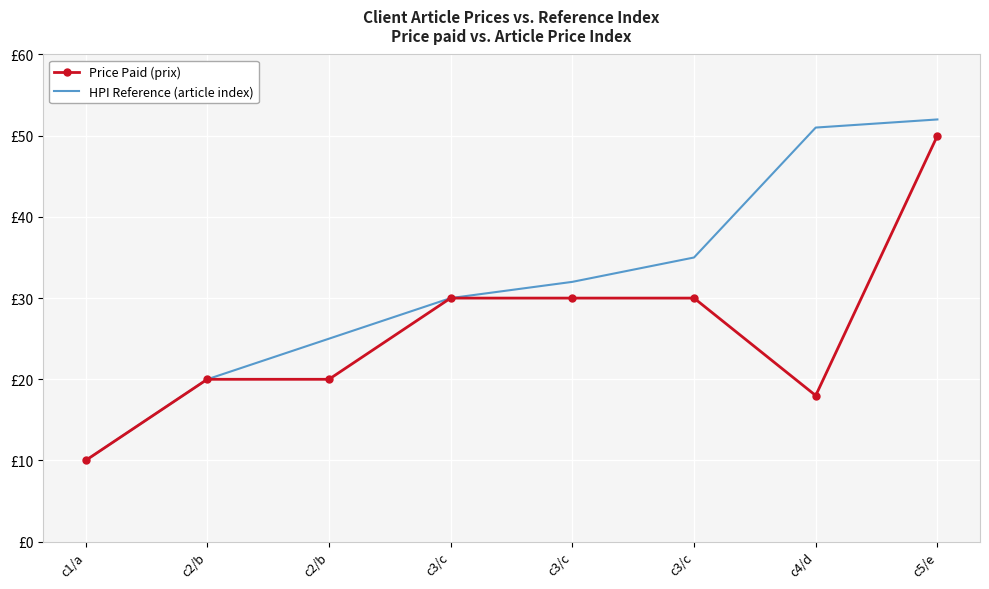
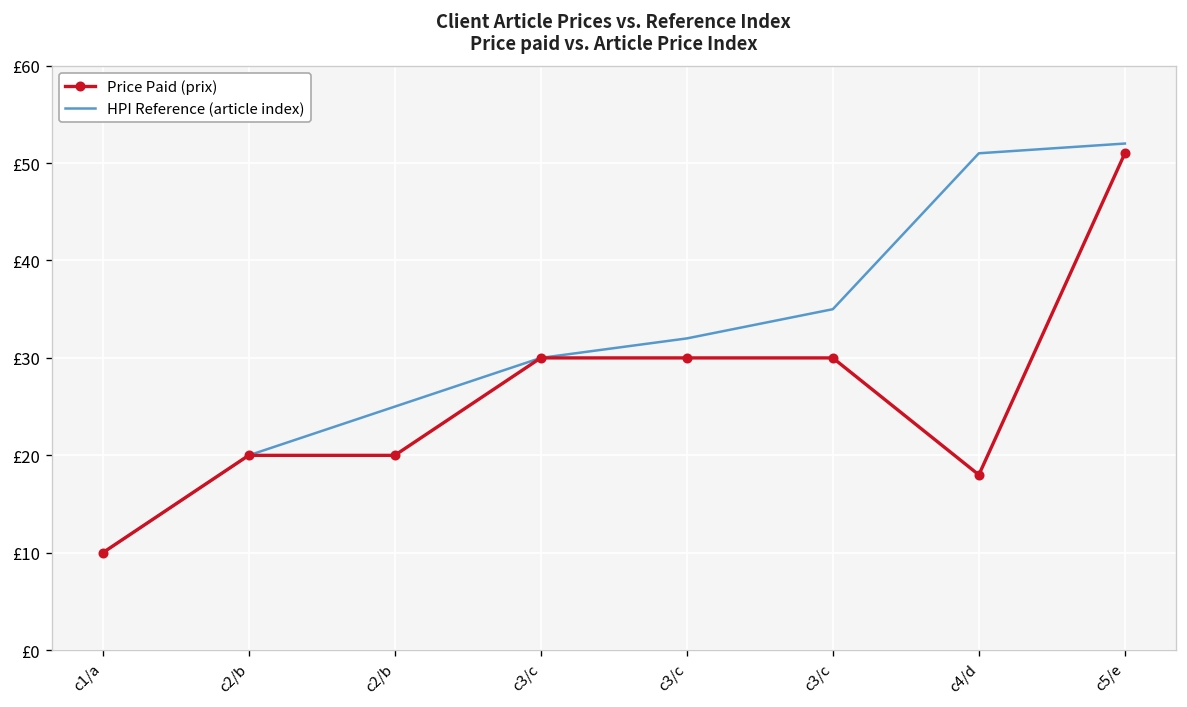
Price Paid (prix), c5/e: £50 -> £51
